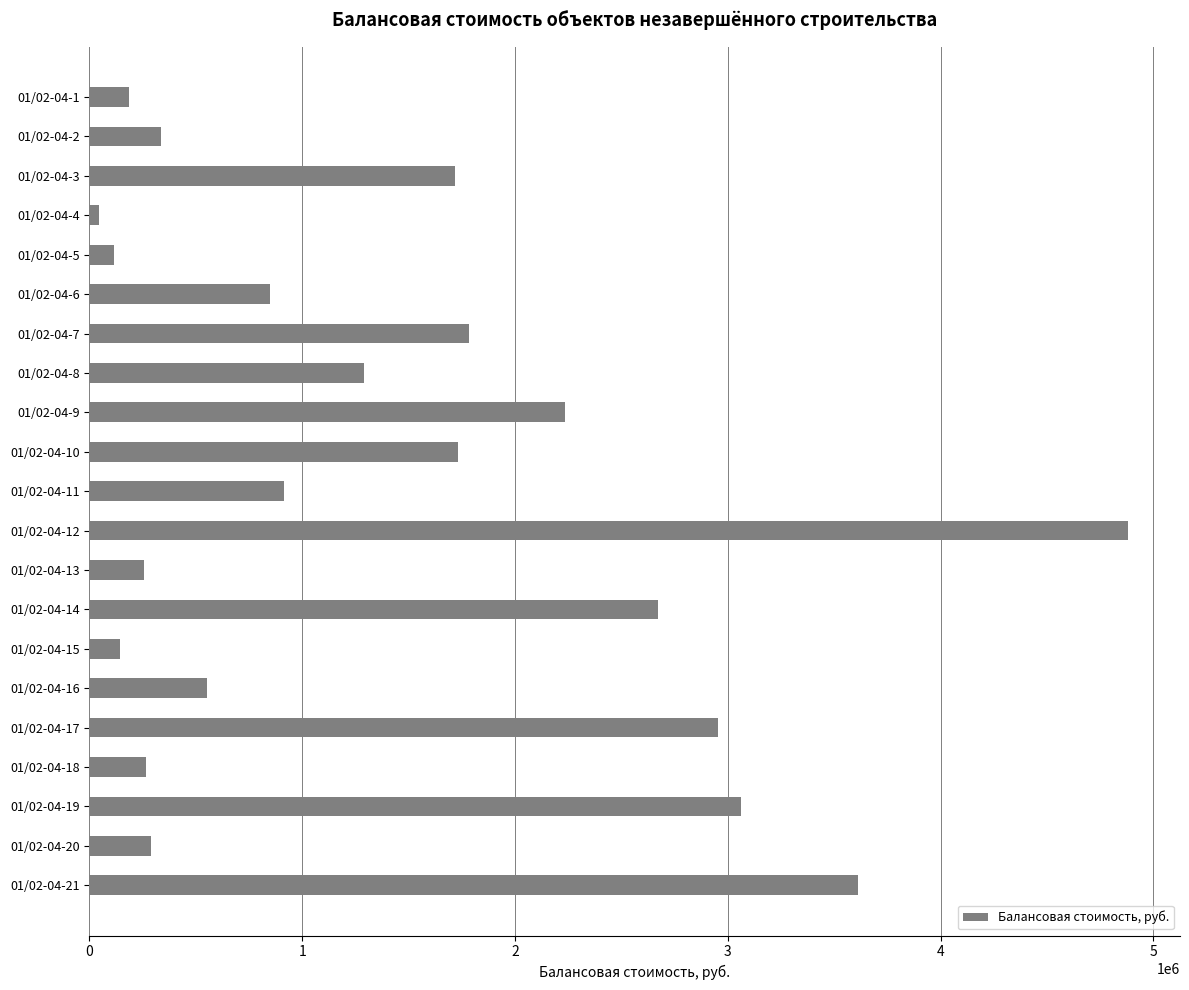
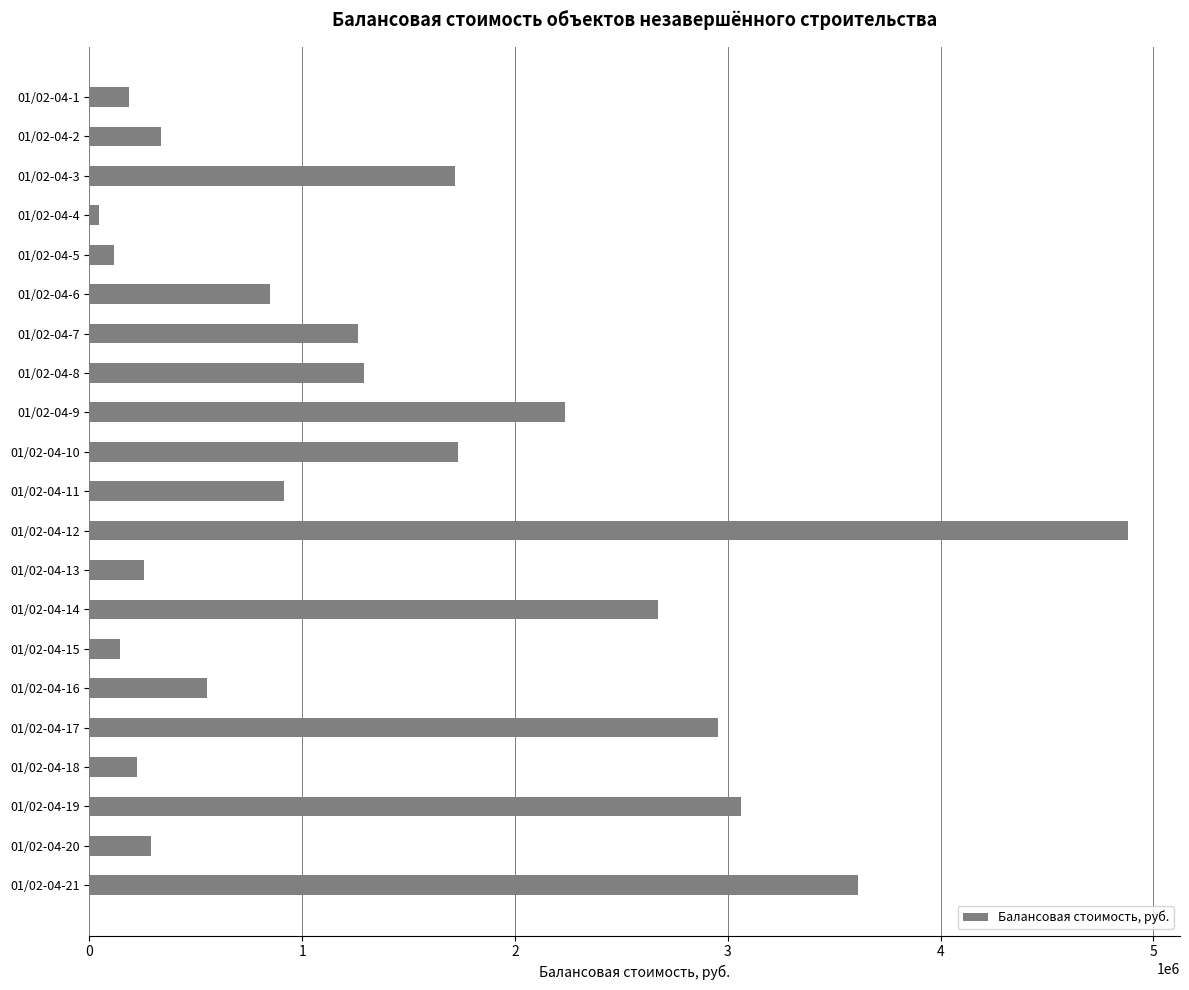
01/02-04-7: 1780000 -> 1260000
01/02-04-18: 270000 -> 220000
